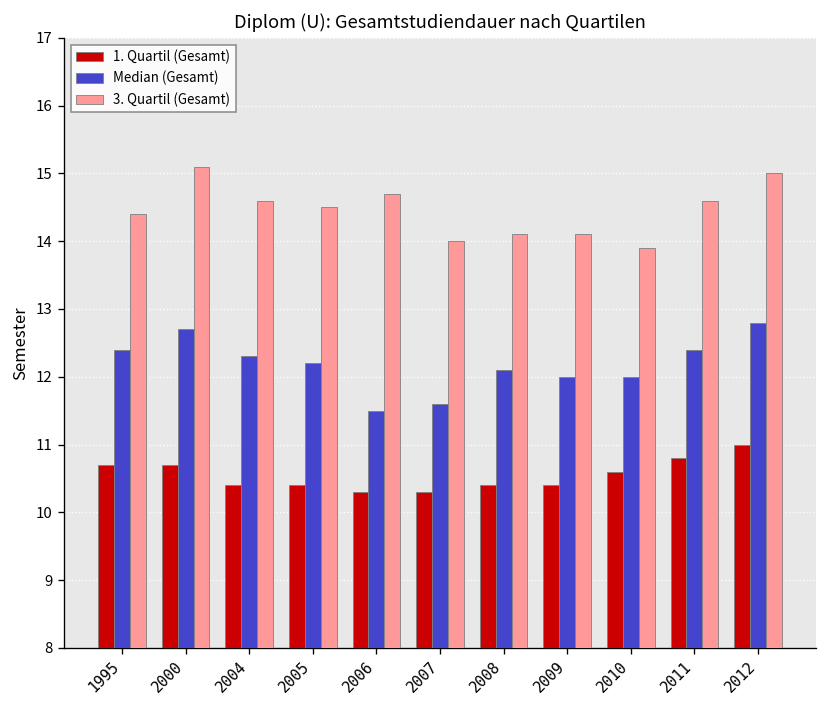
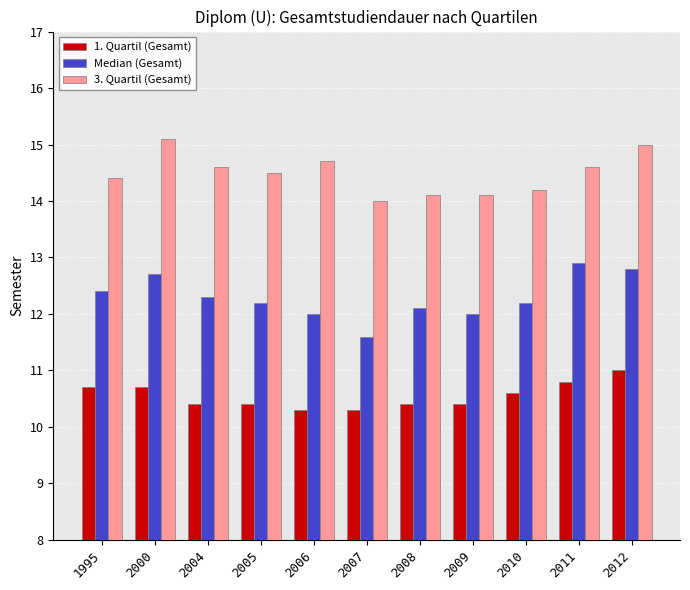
Median (Gesamt), 2006: 11.5 -> 12.0
Median (Gesamt), 2010: 12.0 -> 12.2
3. Quartil (Gesamt), 2010: 13.9 -> 14.2
Median (Gesamt), 2011: 12.4 -> 12.9
